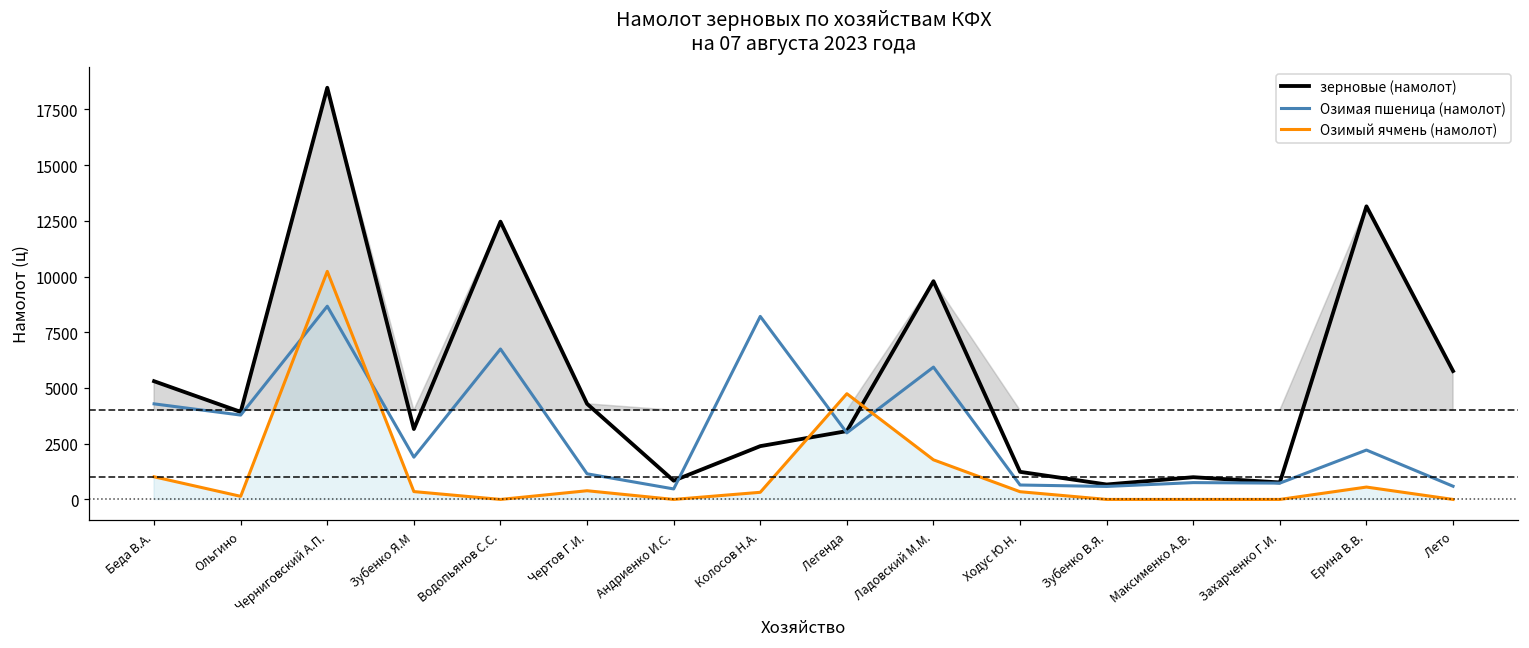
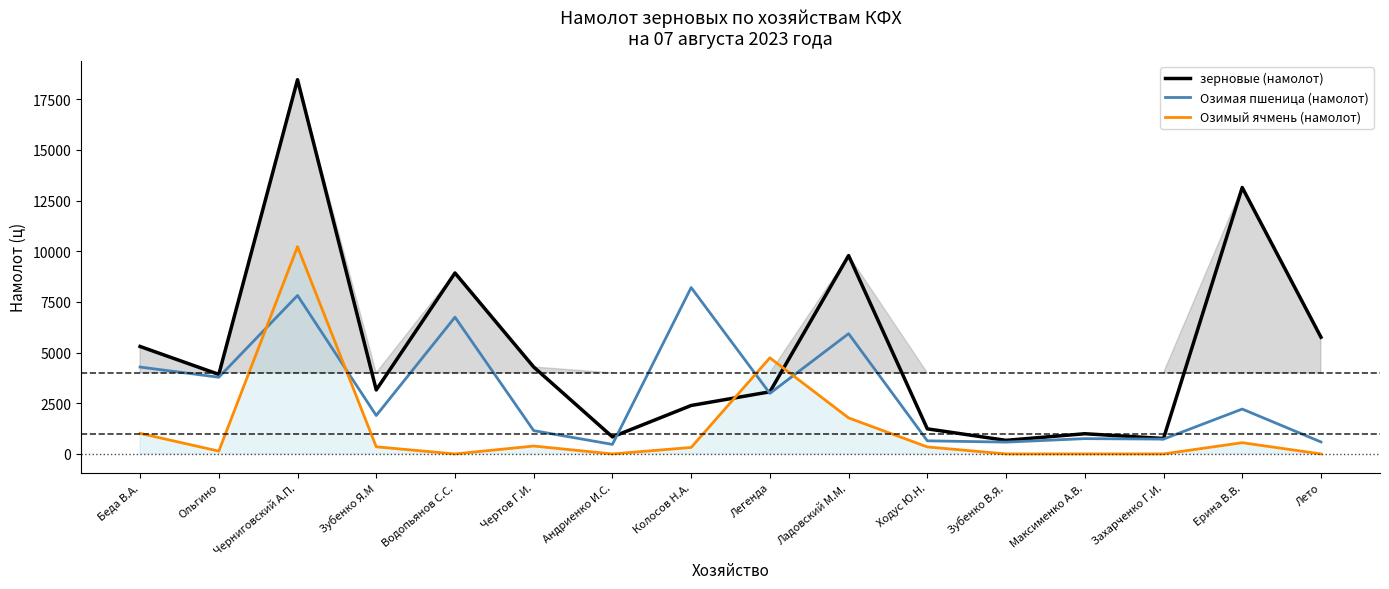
Озимая пшеница (намолот), Черниговский А.П.: 8700 -> 7800
зерновые (намолот), Водопьянов С.С.: 12500 -> 8900
